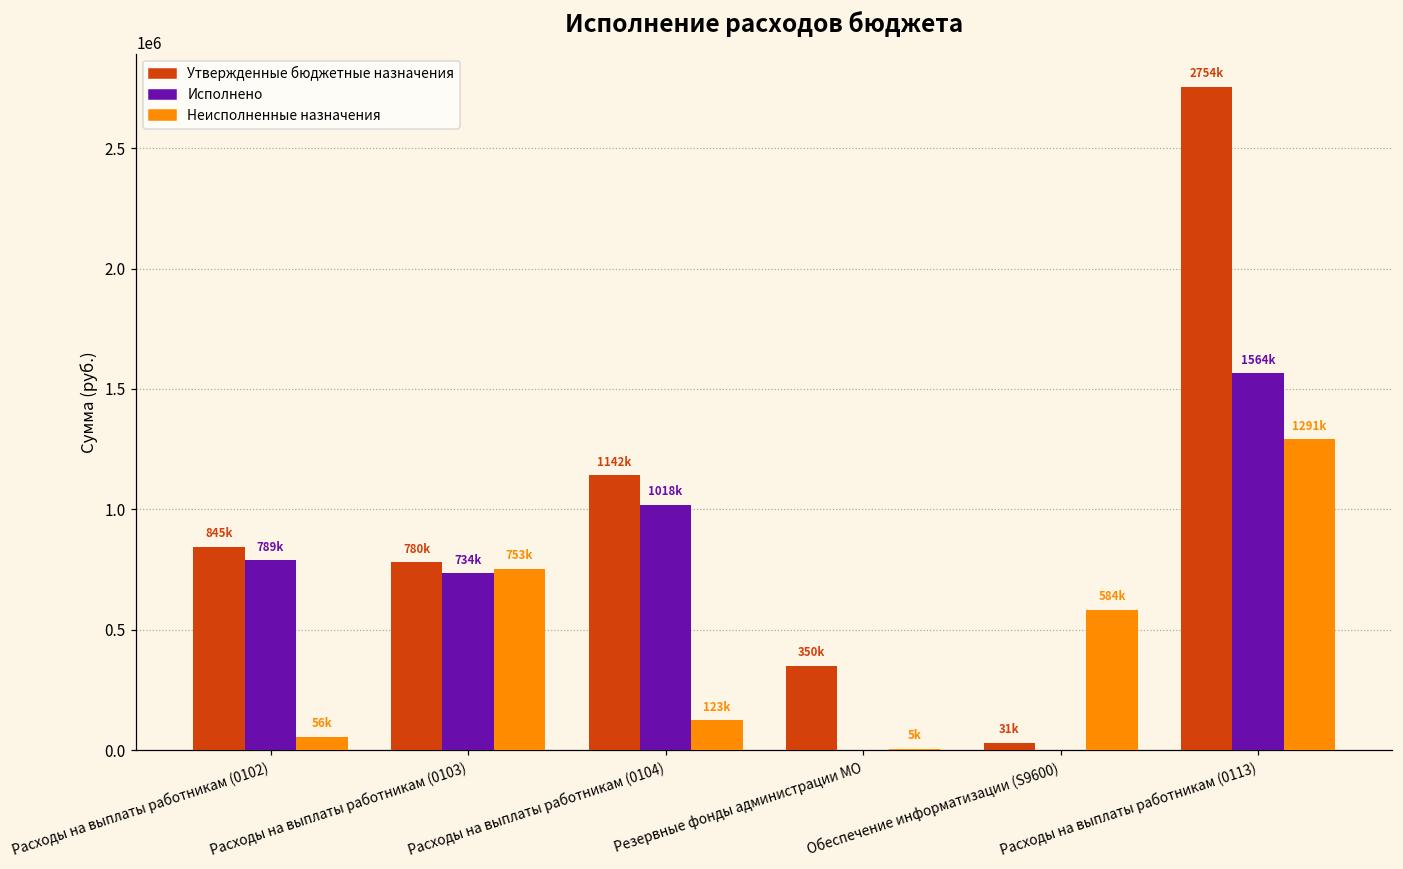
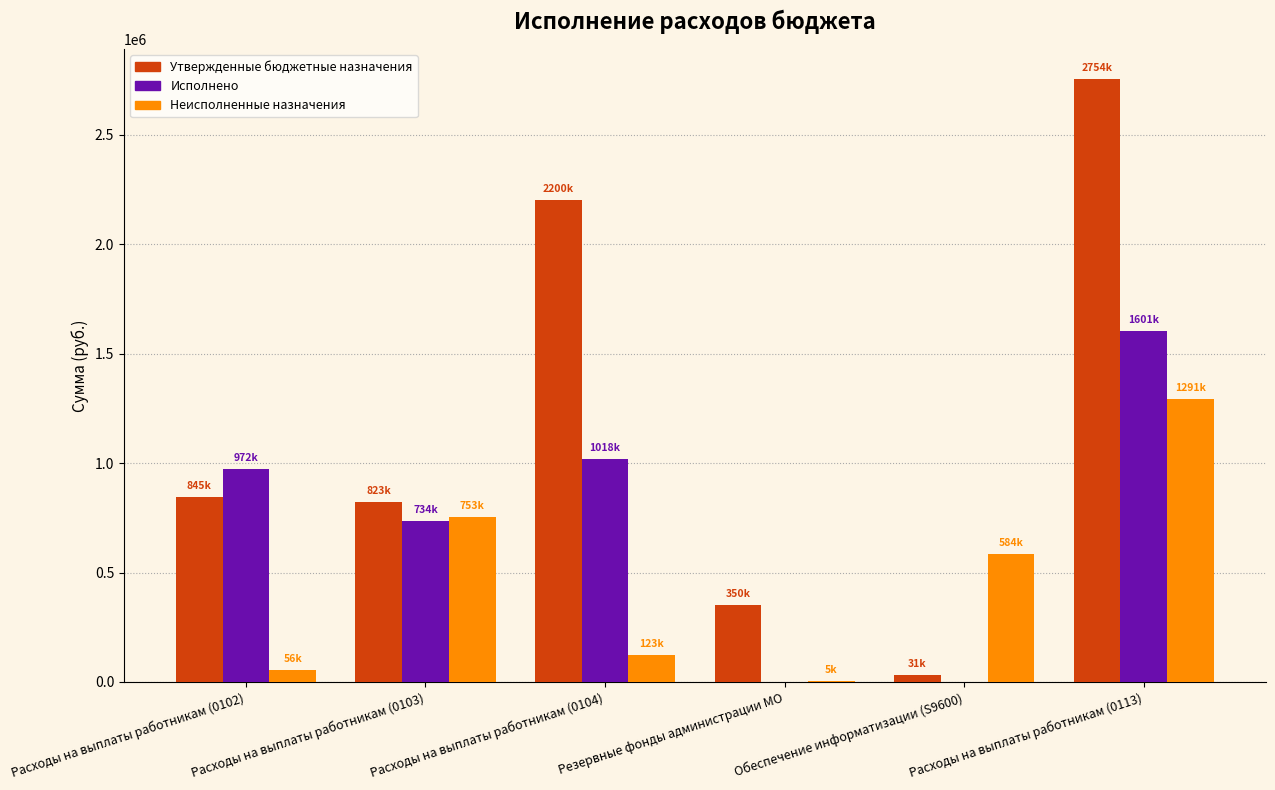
Исполнено, Расходы на выплаты работникам (0102): 789k -> 972k
Утвержденные бюджетные назначения, Расходы на выплаты работникам (0103): 780k -> 823k
Утвержденные бюджетные назначения, Расходы на выплаты работникам (0104): 1142k -> 2200k
Исполнено, Расходы на выплаты работникам (0113): 1564k -> 1601k
